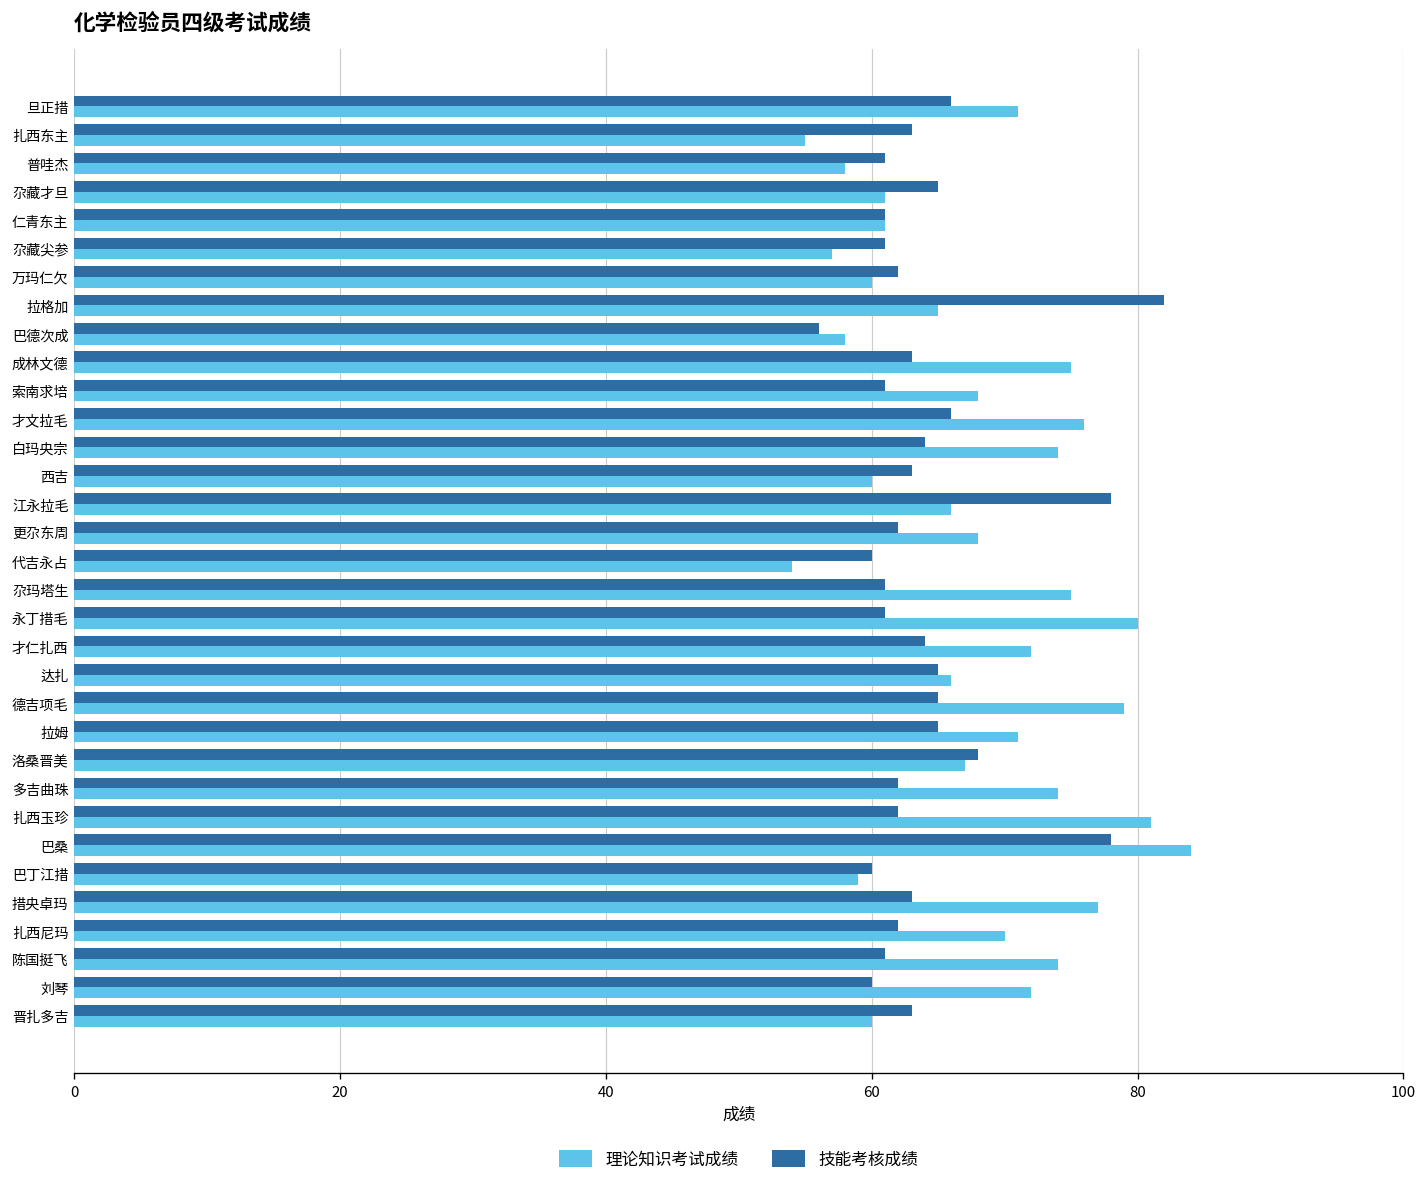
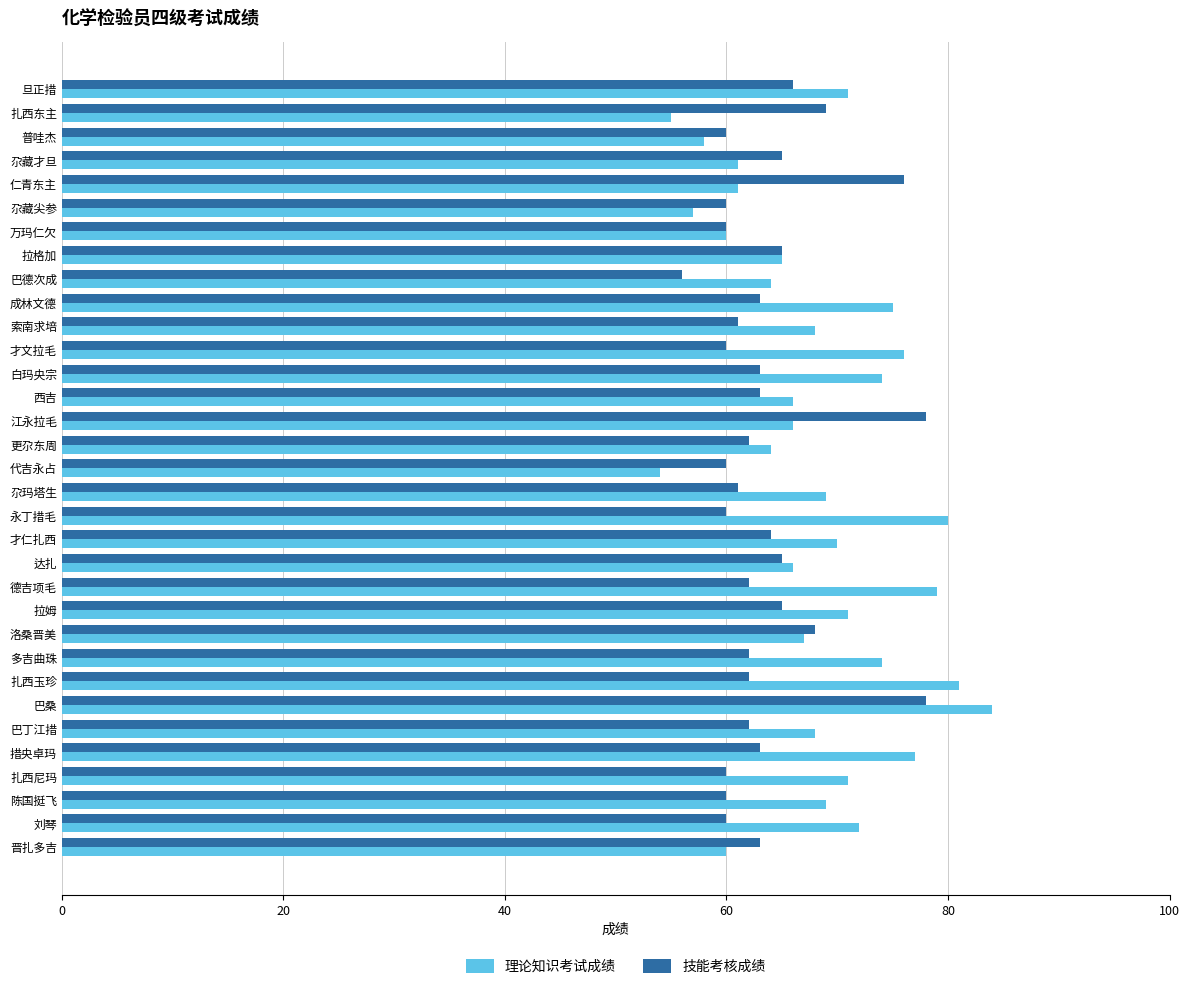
技能考核成绩, 扎西东主: 63 -> 69
技能考核成绩, 普哇杰: 61 -> 60
技能考核成绩, 仁青东主: 61 -> 76
技能考核成绩, 尕藏尖参: 61 -> 60
技能考核成绩, 万玛仁欠: 62 -> 60
技能考核成绩, 拉格加: 82 -> 65
理论知识考试成绩, 巴德次成: 58 -> 64
技能考核成绩, 才文拉毛: 66 -> 60
技能考核成绩, 白玛央宗: 64 -> 63
理论知识考试成绩, 西吉: 60 -> 66
理论知识考试成绩, 更尕东周: 68 -> 64
理论知识考试成绩, 尕玛塔生: 75 -> 69
技能考核成绩, 永丁措毛: 61 -> 60
理论知识考试成绩, 才仁扎西: 72 -> 70
技能考核成绩, 德吉项毛: 65 -> 62
技能考核成绩, 巴丁江措: 60 -> 62
理论知识考试成绩, 巴丁江措: 59 -> 68
技能考核成绩, 扎西尼玛: 62 -> 60
理论知识考试成绩, 扎西尼玛: 70 -> 71
技能考核成绩, 陈国挺飞: 61 -> 60
理论知识考试成绩, 陈国挺飞: 74 -> 69
